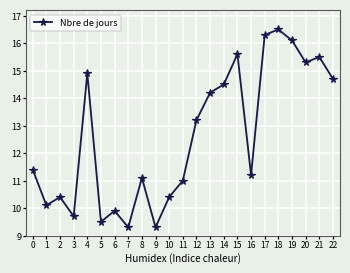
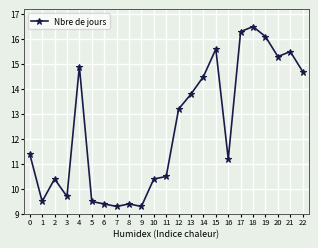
1: 10.1 -> 9.5
6: 9.9 -> 9.4
8: 11.1 -> 9.4
11: 11.0 -> 10.5
13: 14.2 -> 13.8
